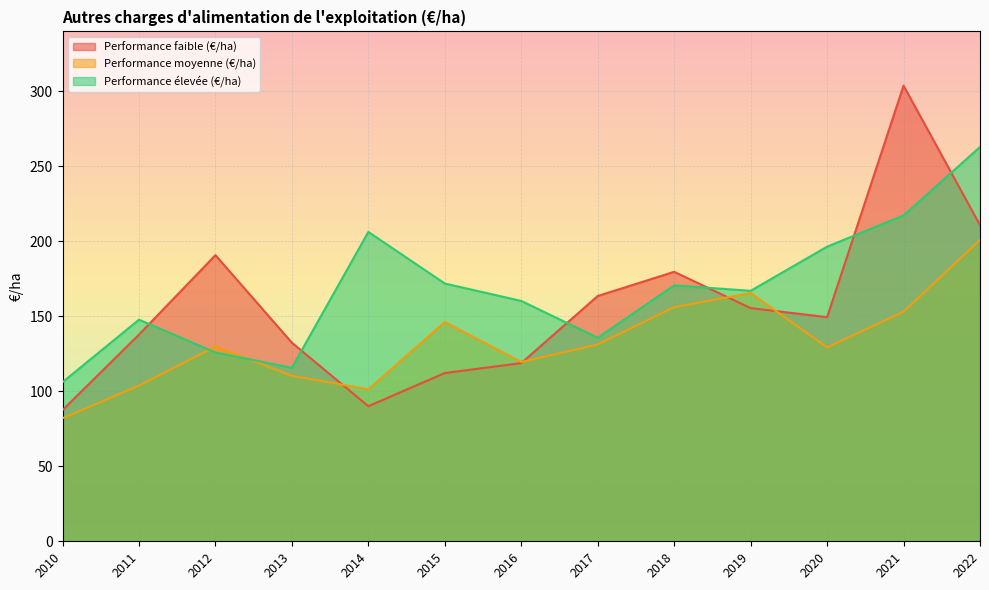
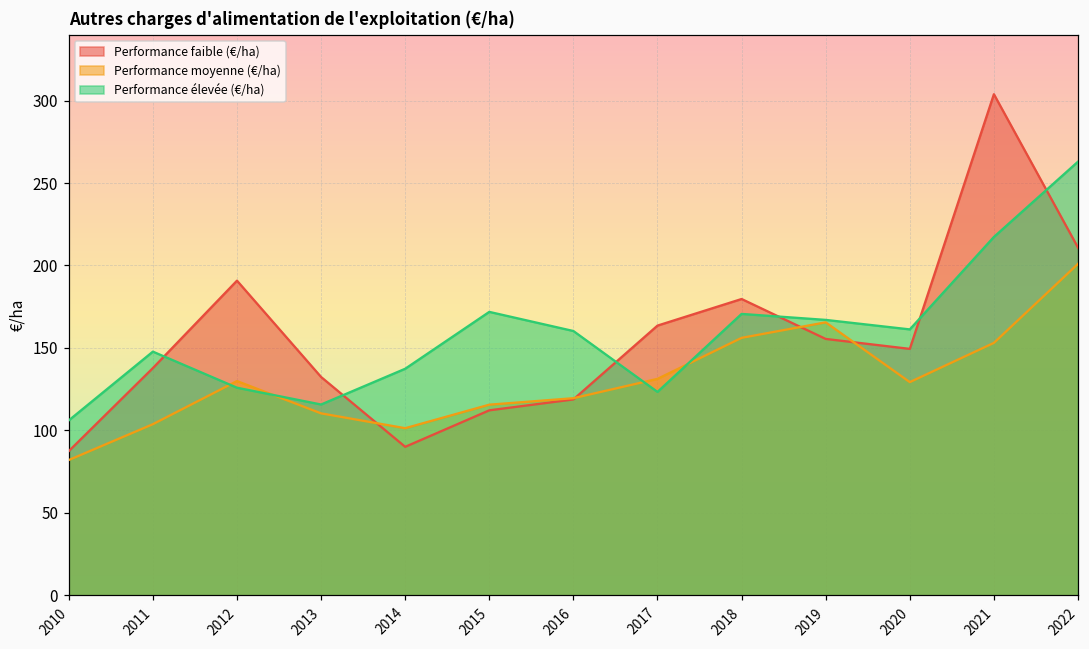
Performance élevée (€/ha), 2014: 206 -> 137
Performance moyenne (€/ha), 2015: 146 -> 116
Performance élevée (€/ha), 2017: 136 -> 123
Performance élevée (€/ha), 2020: 196 -> 161
